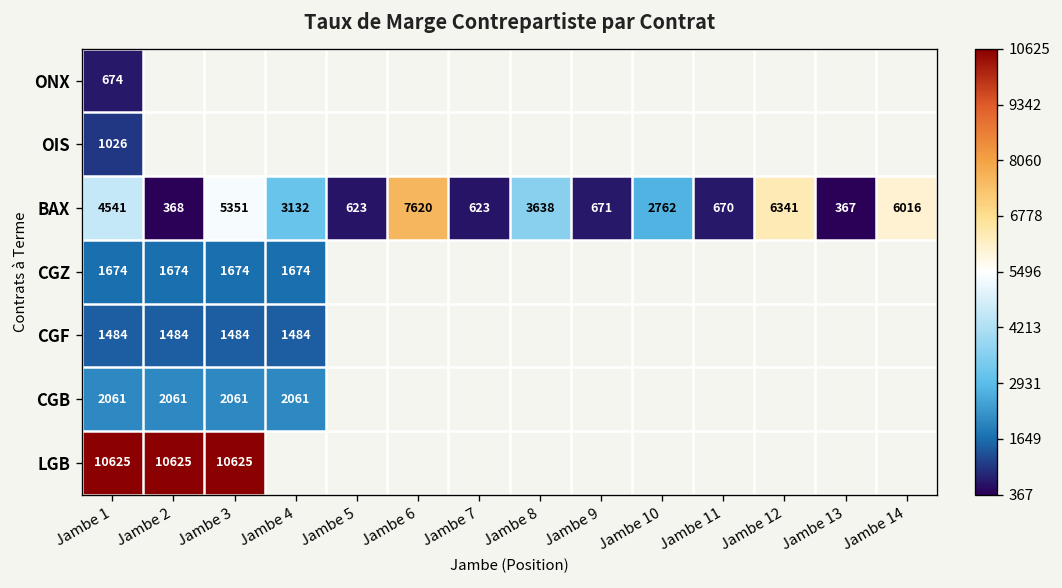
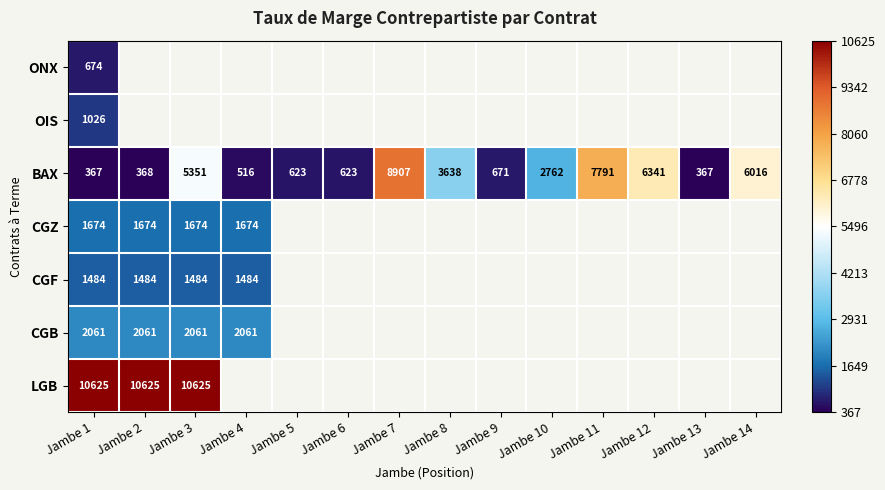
BAX, Jambe 1: 4541 -> 367
BAX, Jambe 4: 3132 -> 516
BAX, Jambe 6: 7620 -> 623
BAX, Jambe 7: 623 -> 8907
BAX, Jambe 11: 670 -> 7791
